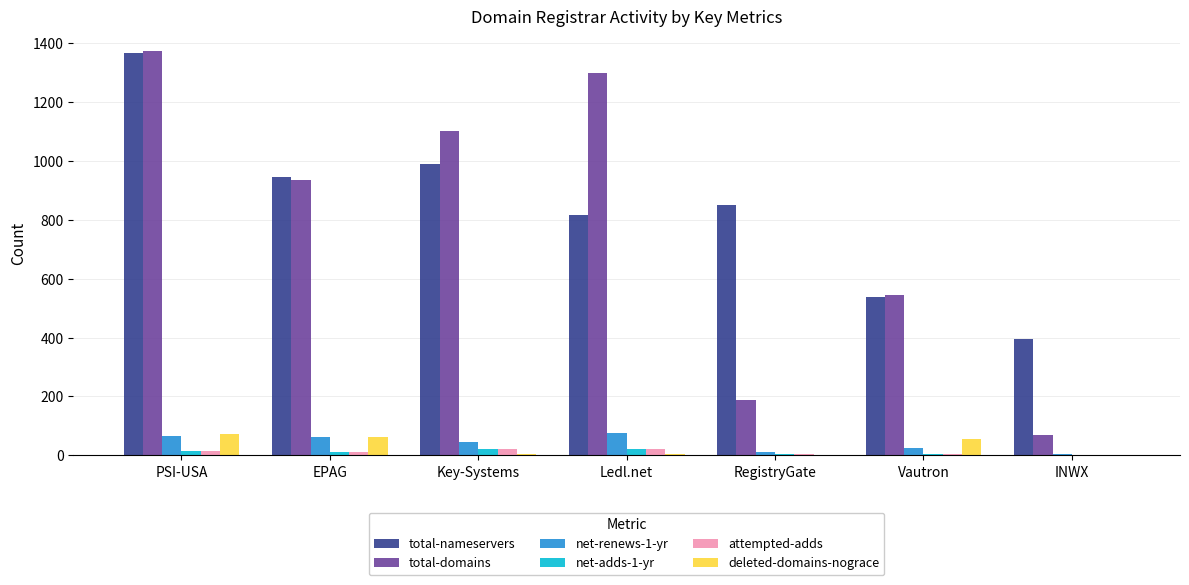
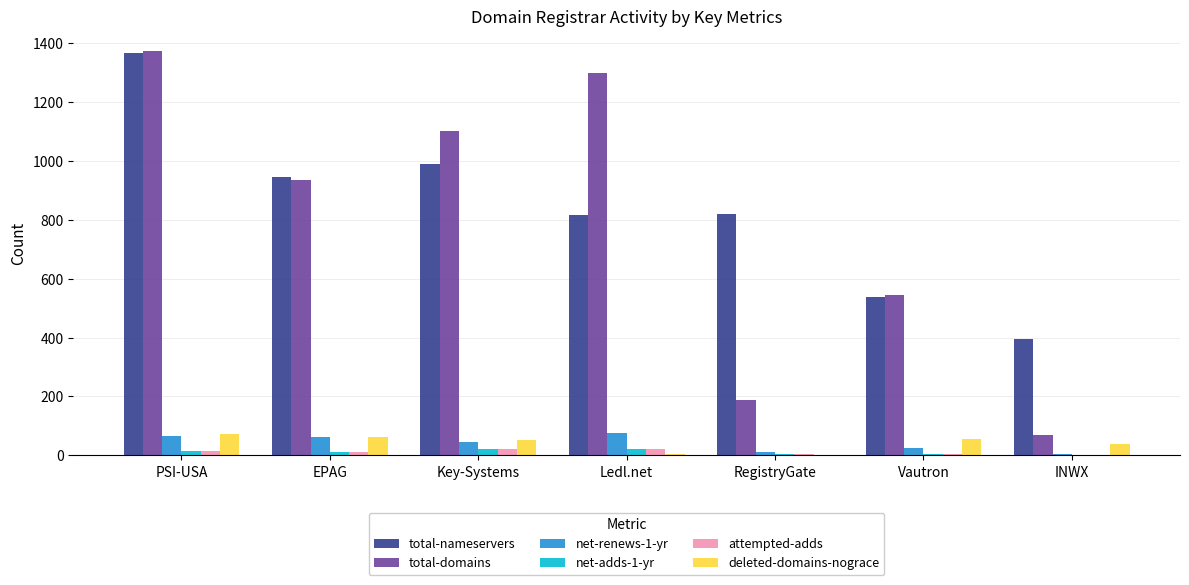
deleted-domains-nograce, Key-Systems: 10 -> 50
total-nameservers, RegistryGate: 850 -> 820
deleted-domains-nograce, INWX: 0 -> 40
